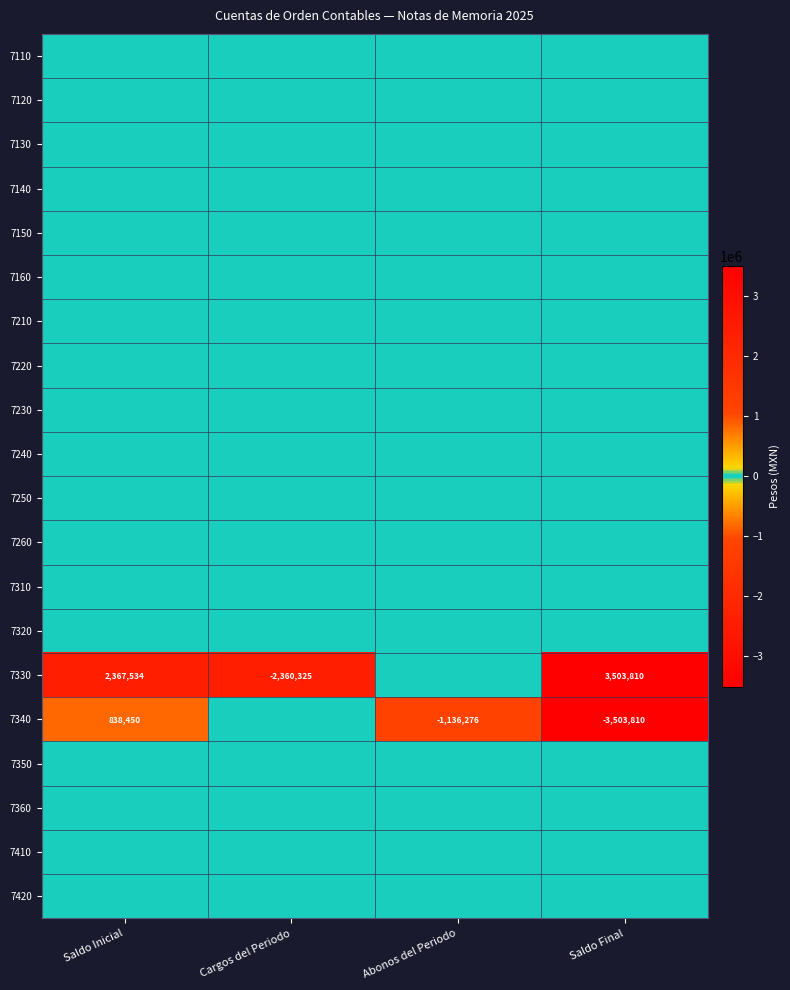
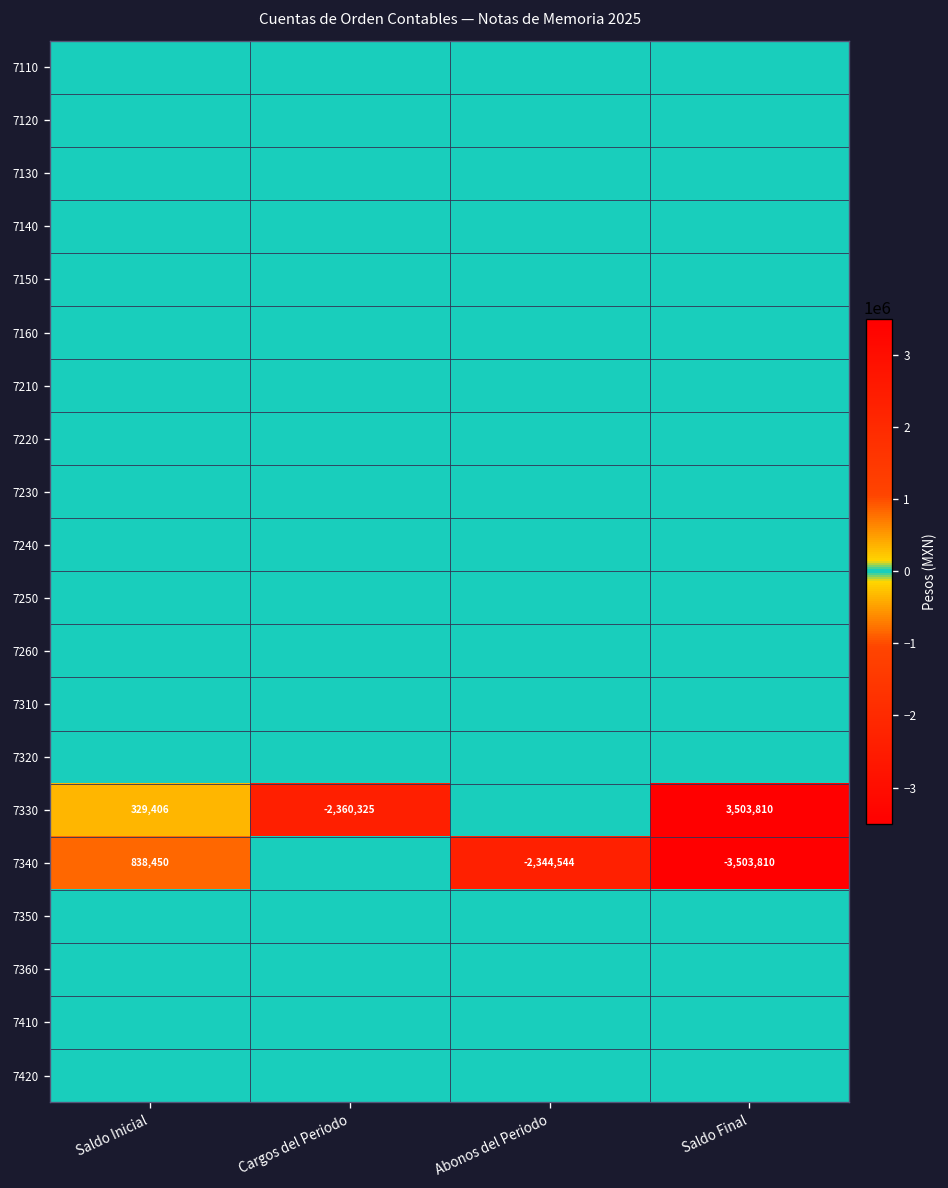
7330, Saldo Inicial: 2,367,534 -> 329,406
7340, Abonos del Periodo: -1,136,276 -> -2,344,544
